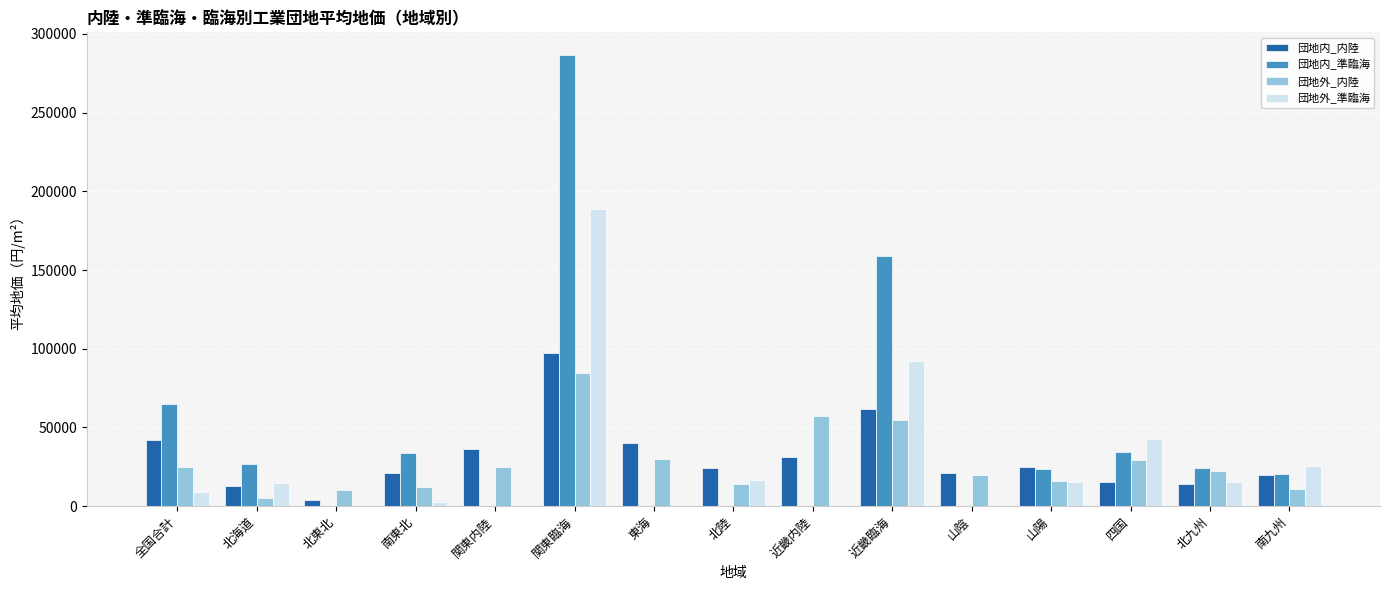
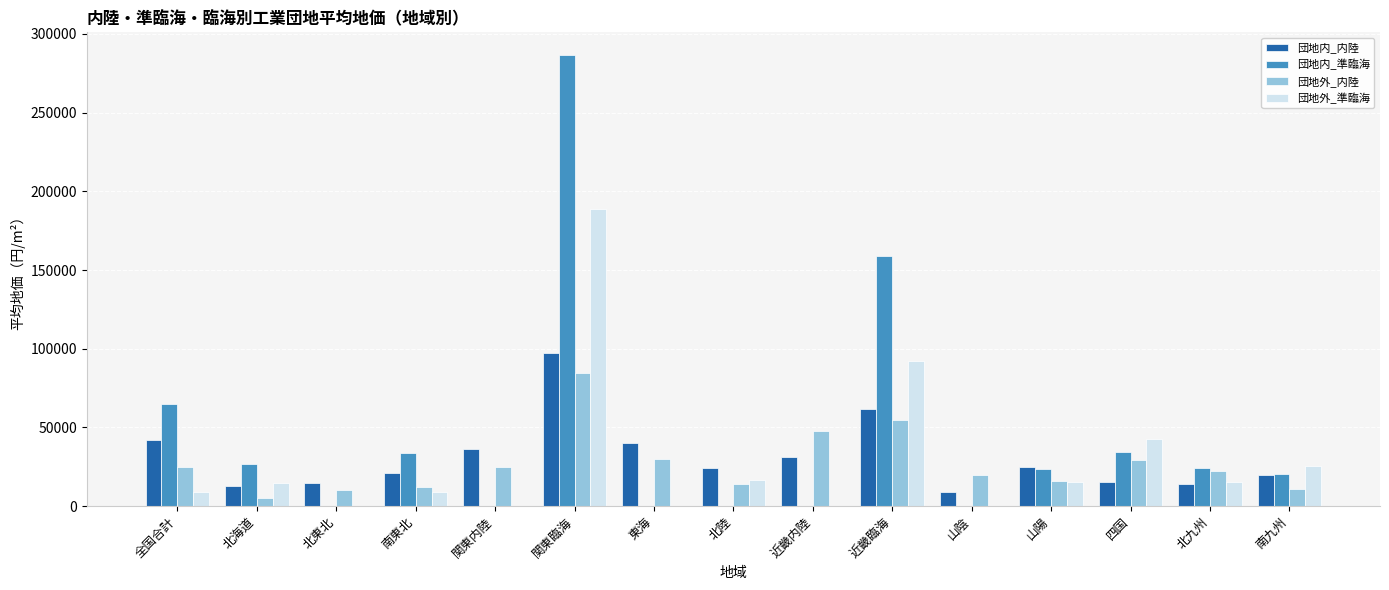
団地内_内陸, 北東北: 4000 -> 15000
団地外_準臨海, 南東北: 3000 -> 9000
団地外_内陸, 近畿内陸: 58000 -> 48000
団地内_内陸, 山陰: 21000 -> 9000
